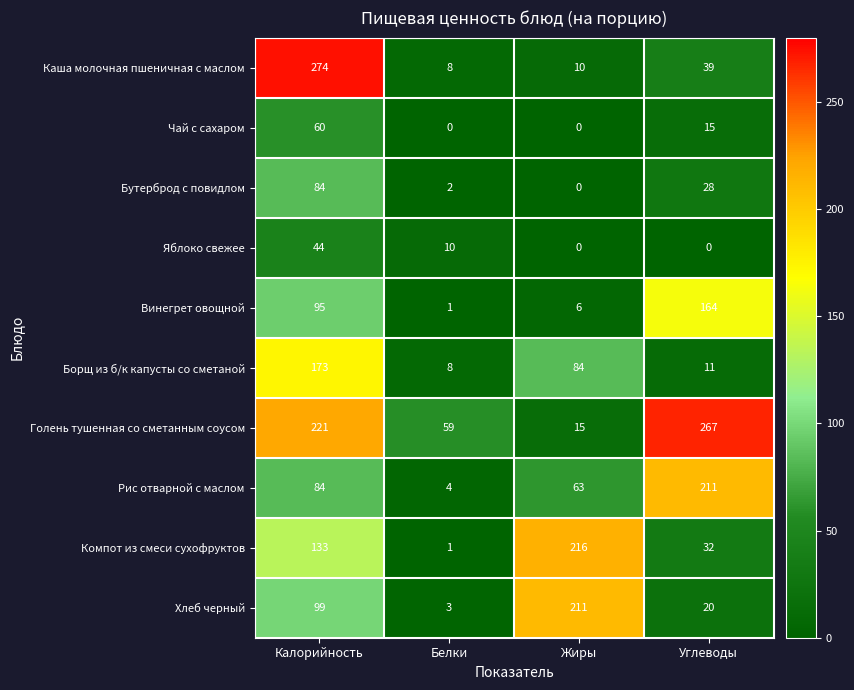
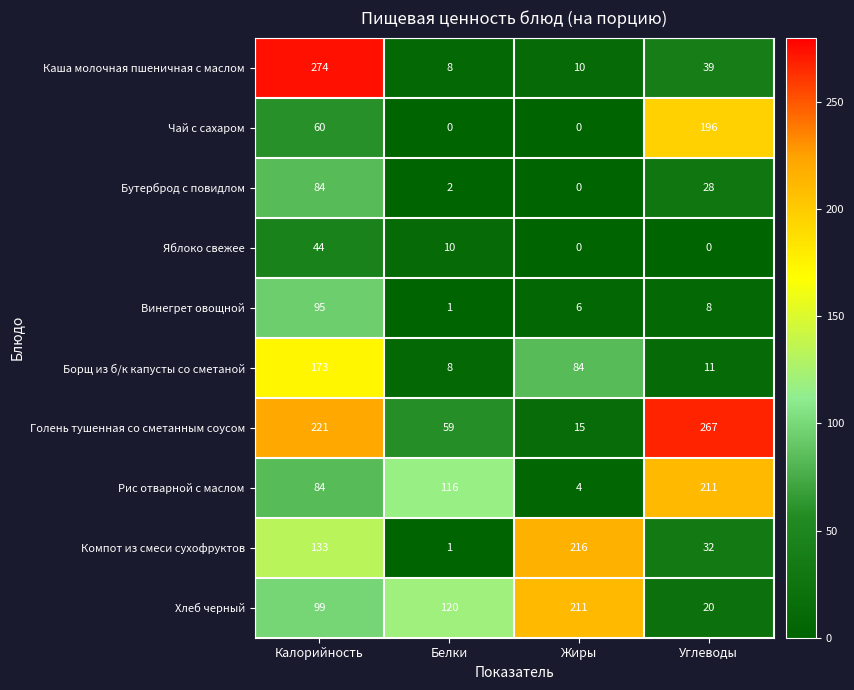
Чай с сахаром, Углеводы: 15 -> 196
Винегрет овощной, Углеводы: 164 -> 8
Рис отварной с маслом, Белки: 4 -> 116
Рис отварной с маслом, Жиры: 63 -> 4
Хлеб черный, Белки: 3 -> 120
